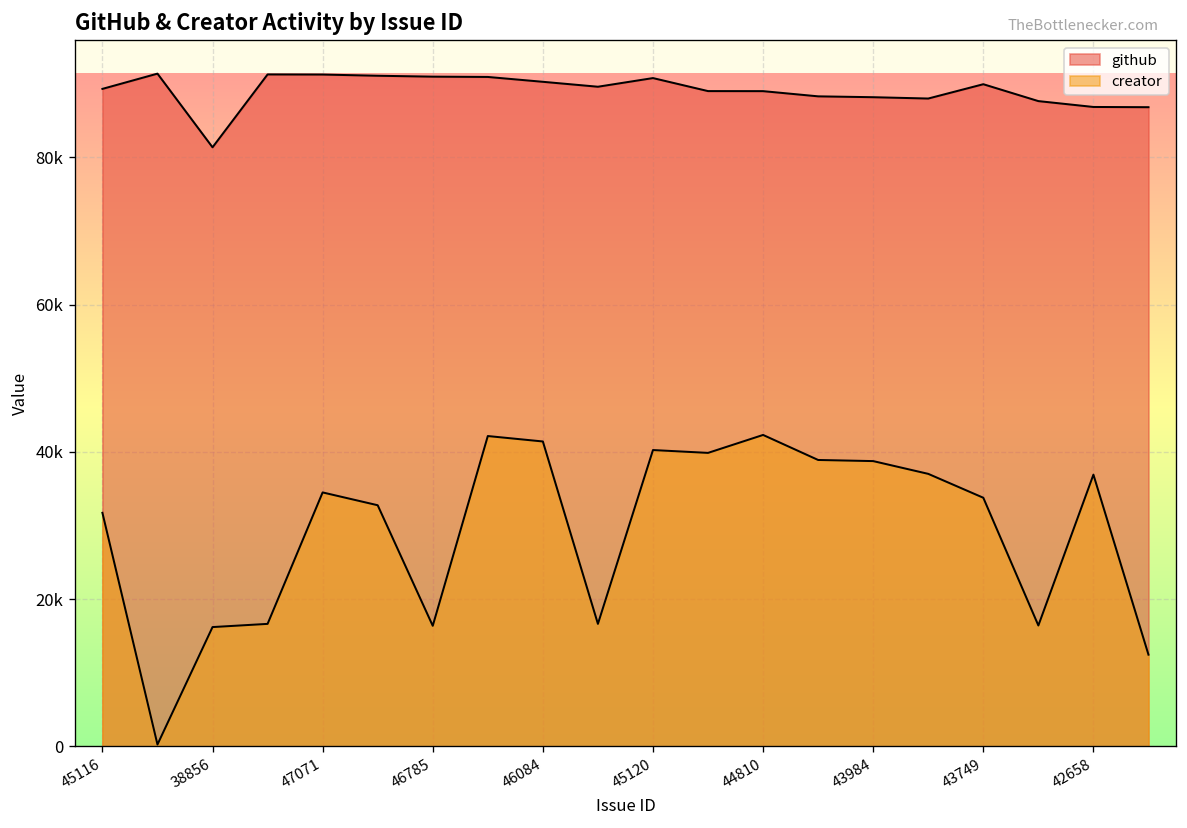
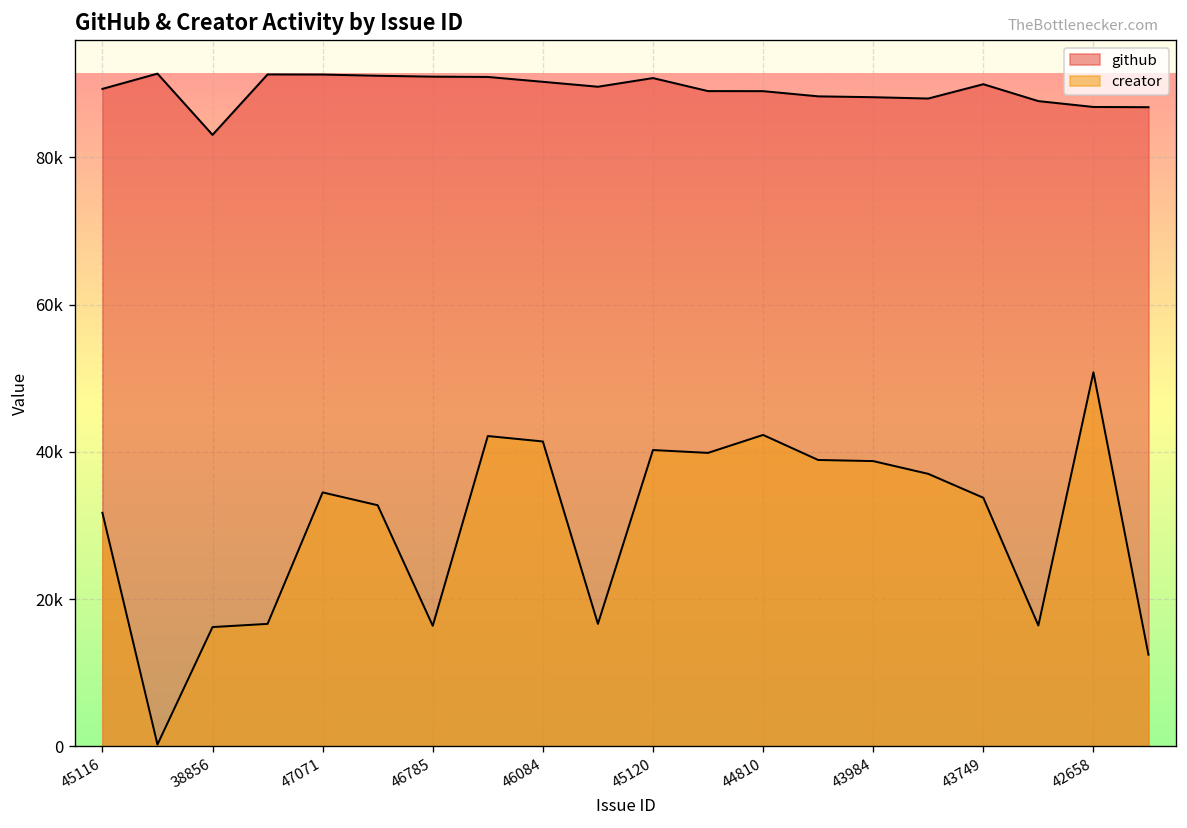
github, 38856: 81000 -> 83000
creator, 42658: 37000 -> 51000
